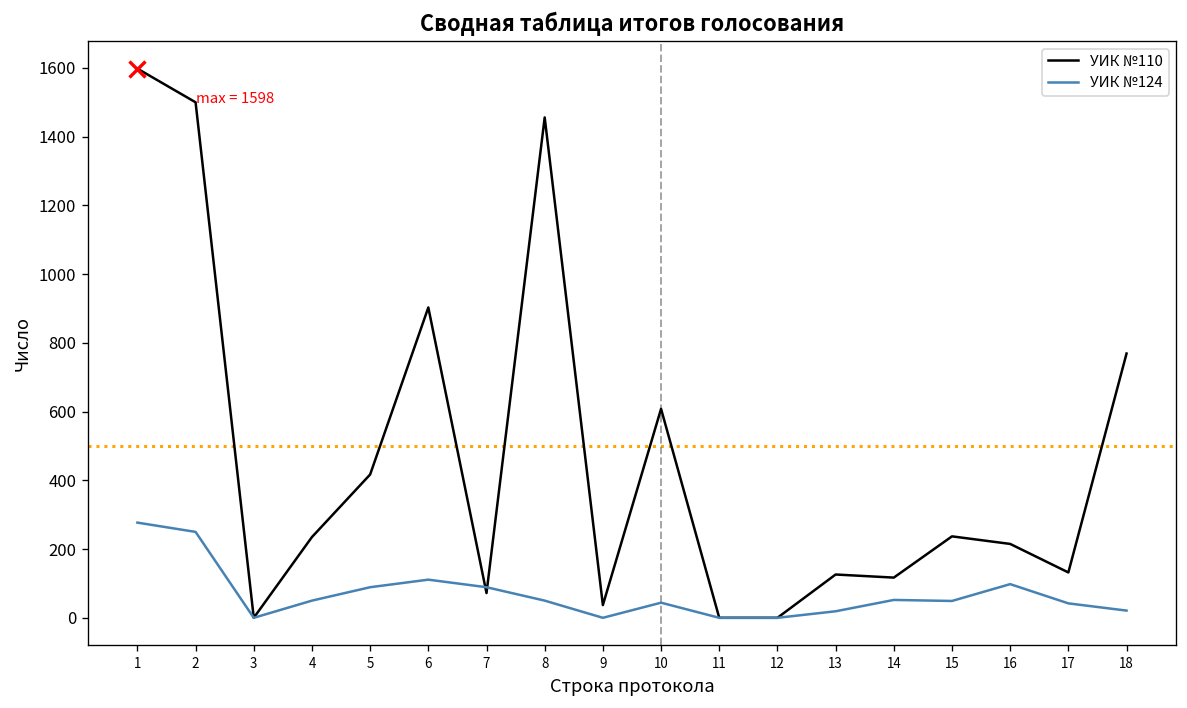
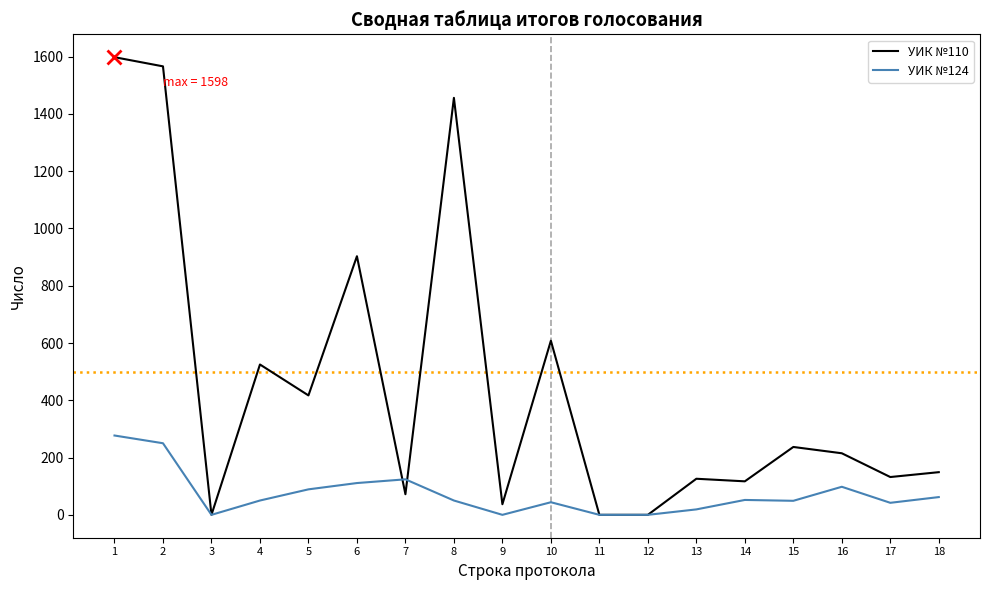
УИК №110, 2: 1500 -> 1570
УИК №110, 4: 240 -> 530
УИК №124, 7: 90 -> 120
УИК №110, 18: 770 -> 150
УИК №124, 18: 20 -> 60
